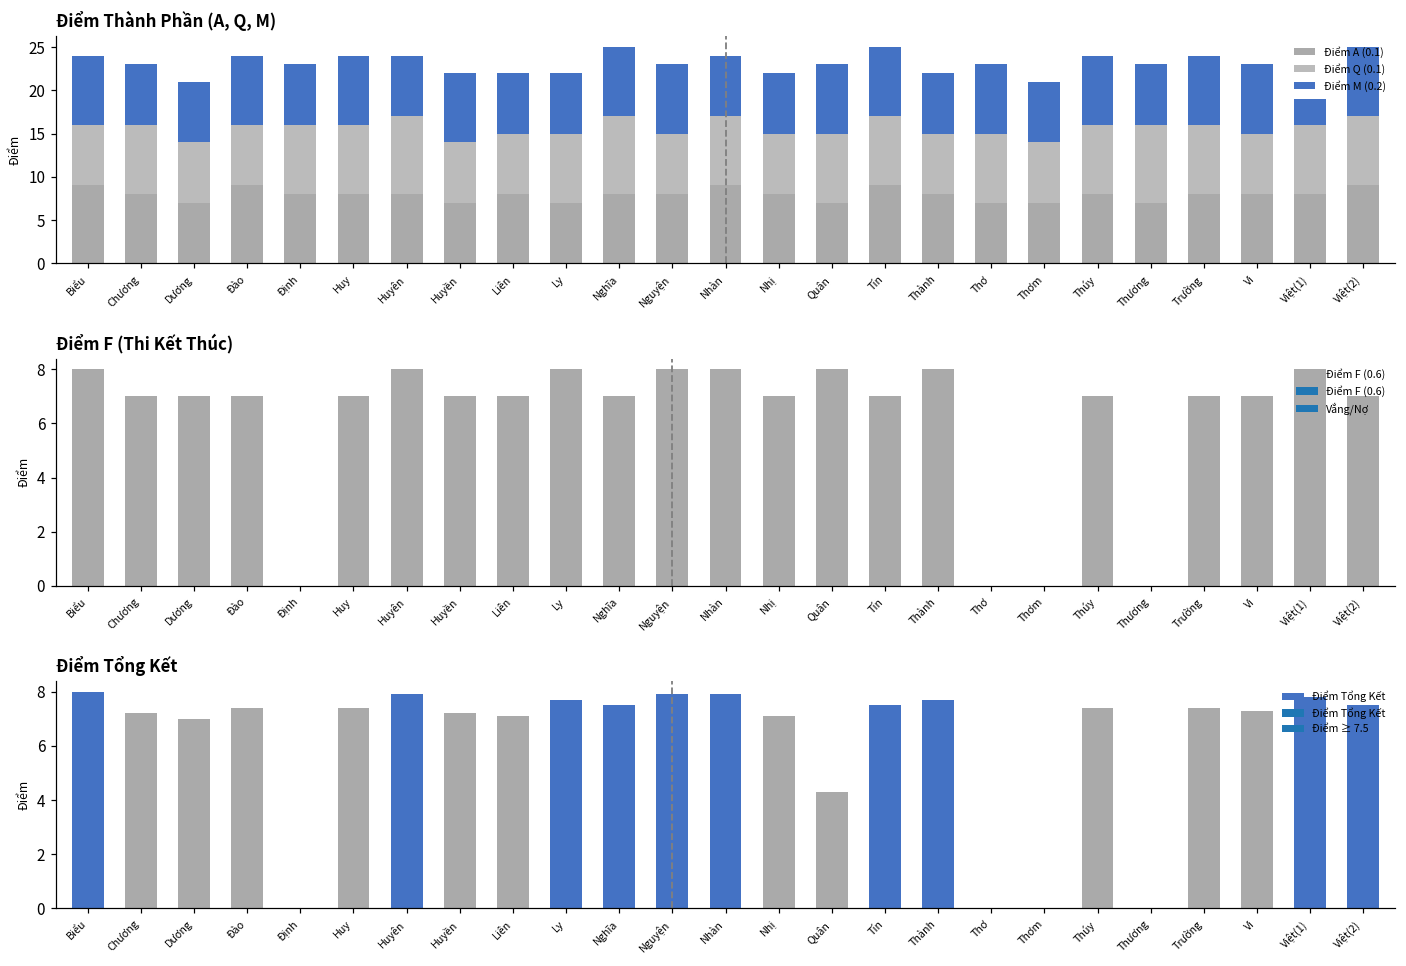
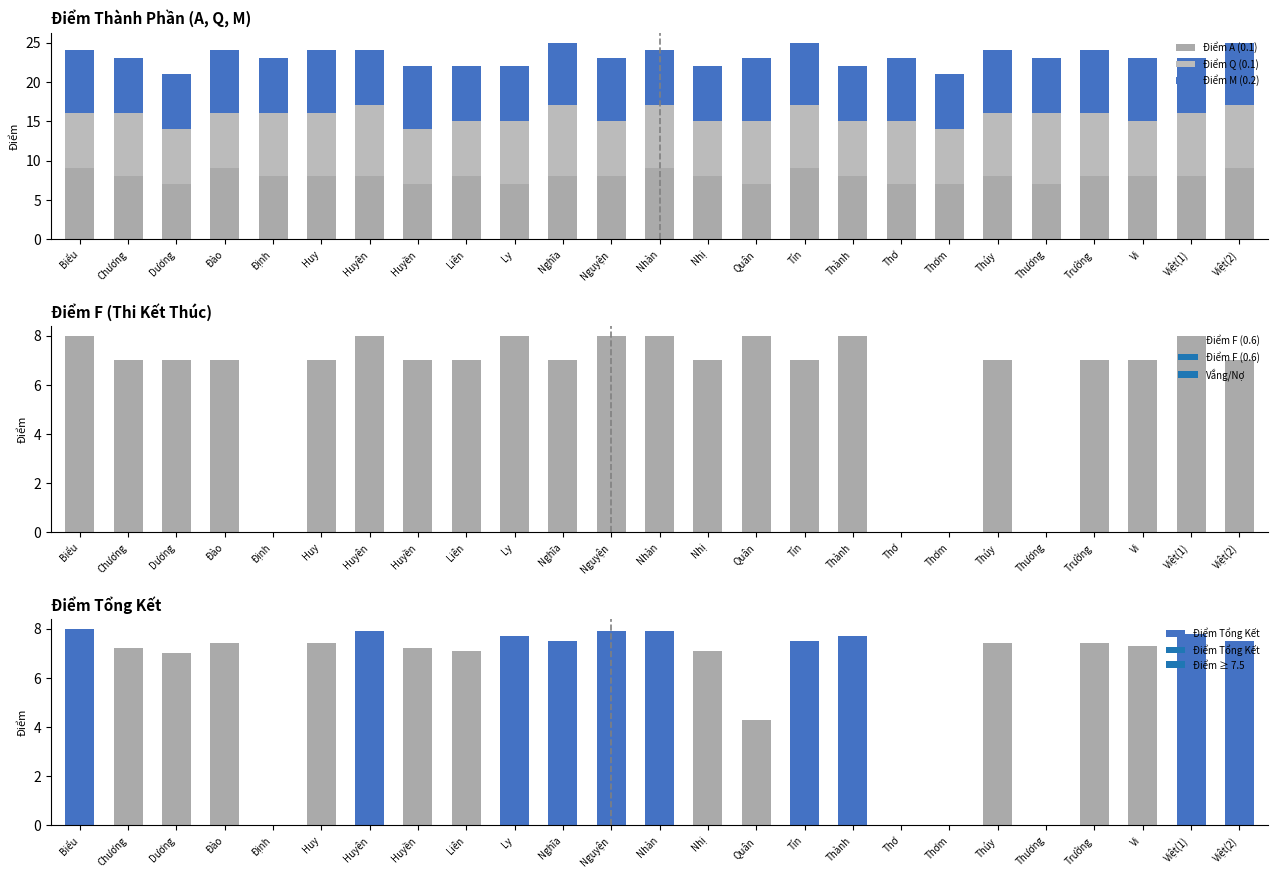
Điểm Thành Phần (A, Q, M), Điểm M (0.2), Việt(1): 3 -> 7
